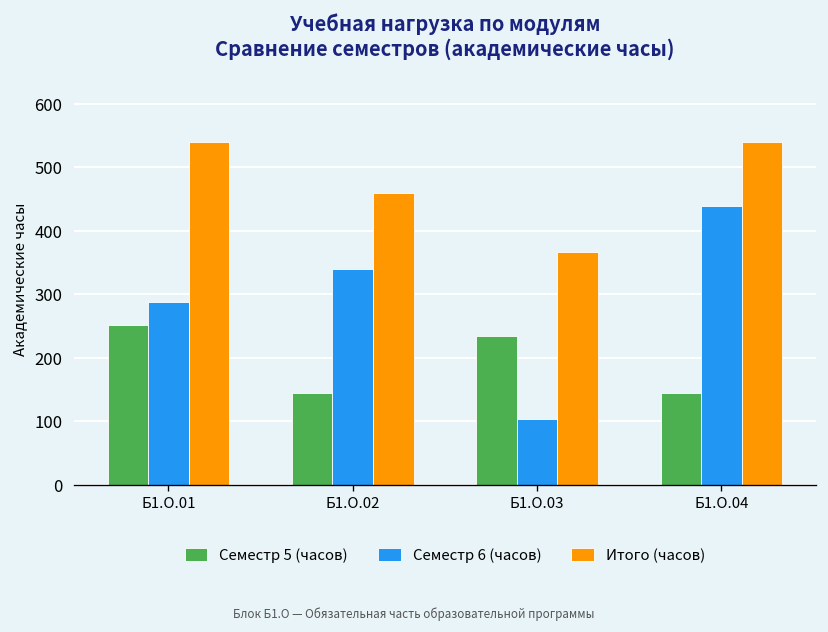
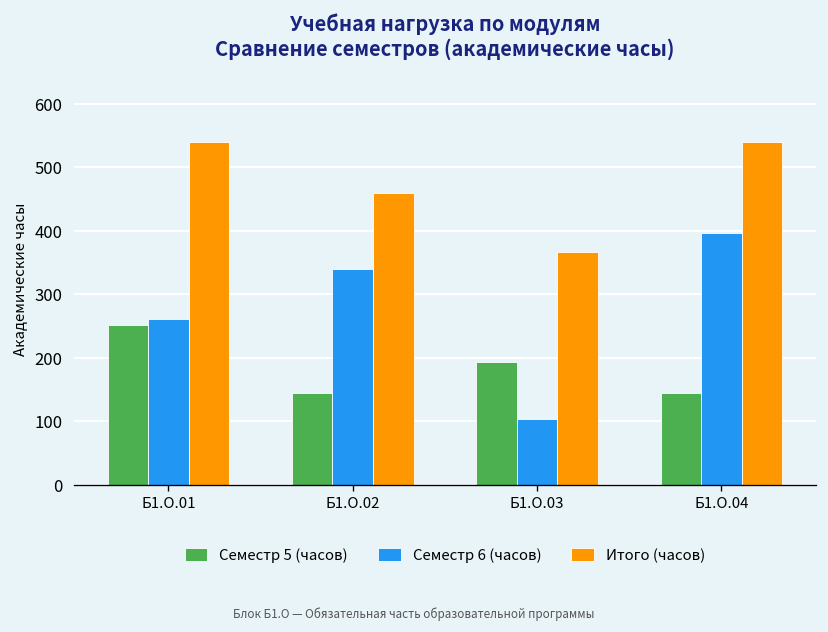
Семестр 6 (часов), Б1.О.01: 290 -> 260
Семестр 5 (часов), Б1.О.03: 230 -> 190
Семестр 6 (часов), Б1.О.04: 440 -> 400
